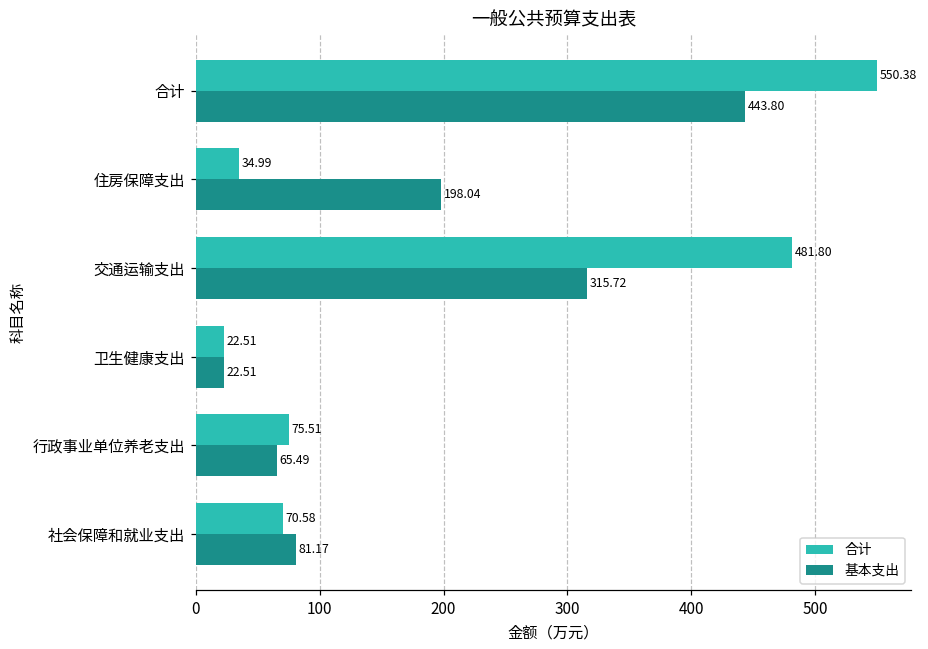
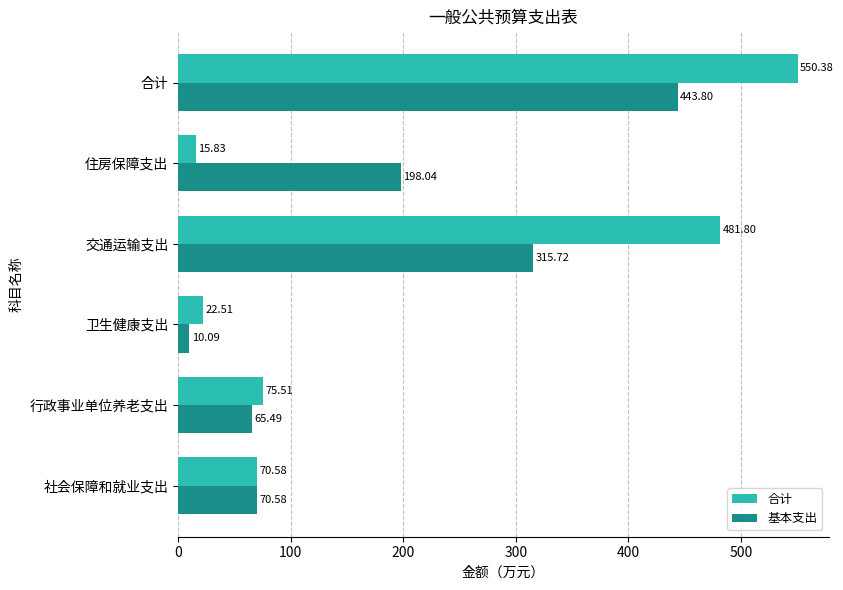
合计, 住房保障支出: 34.99 -> 15.83
基本支出, 卫生健康支出: 22.51 -> 10.09
基本支出, 社会保障和就业支出: 81.17 -> 70.58
